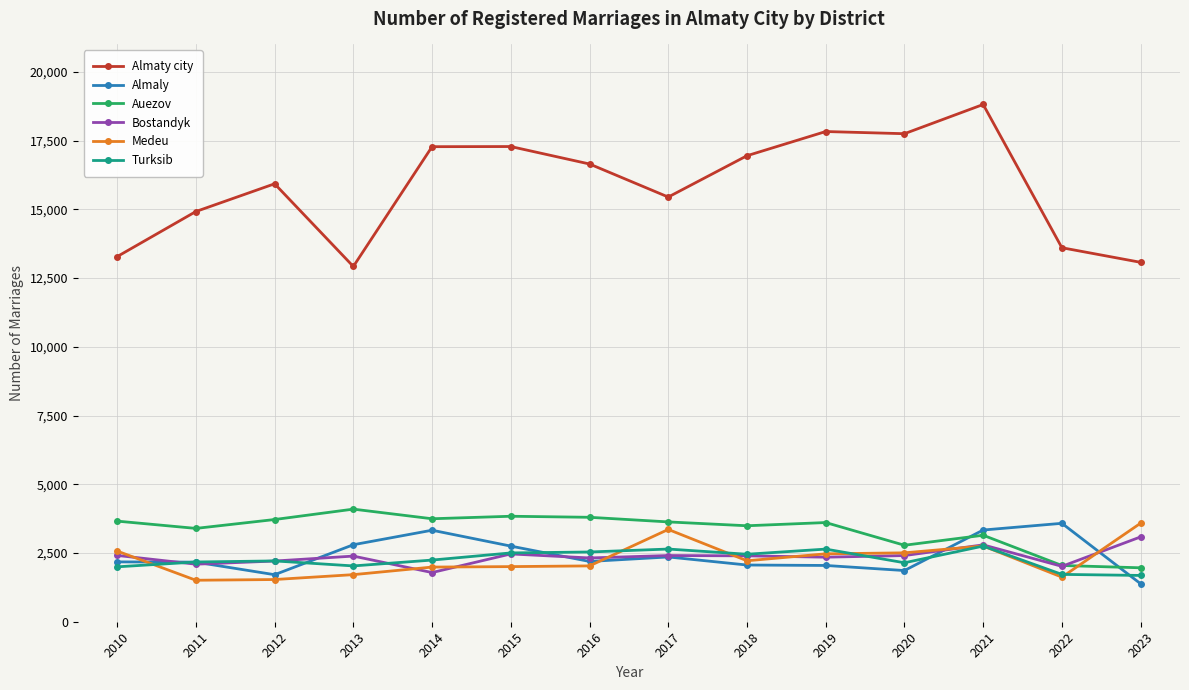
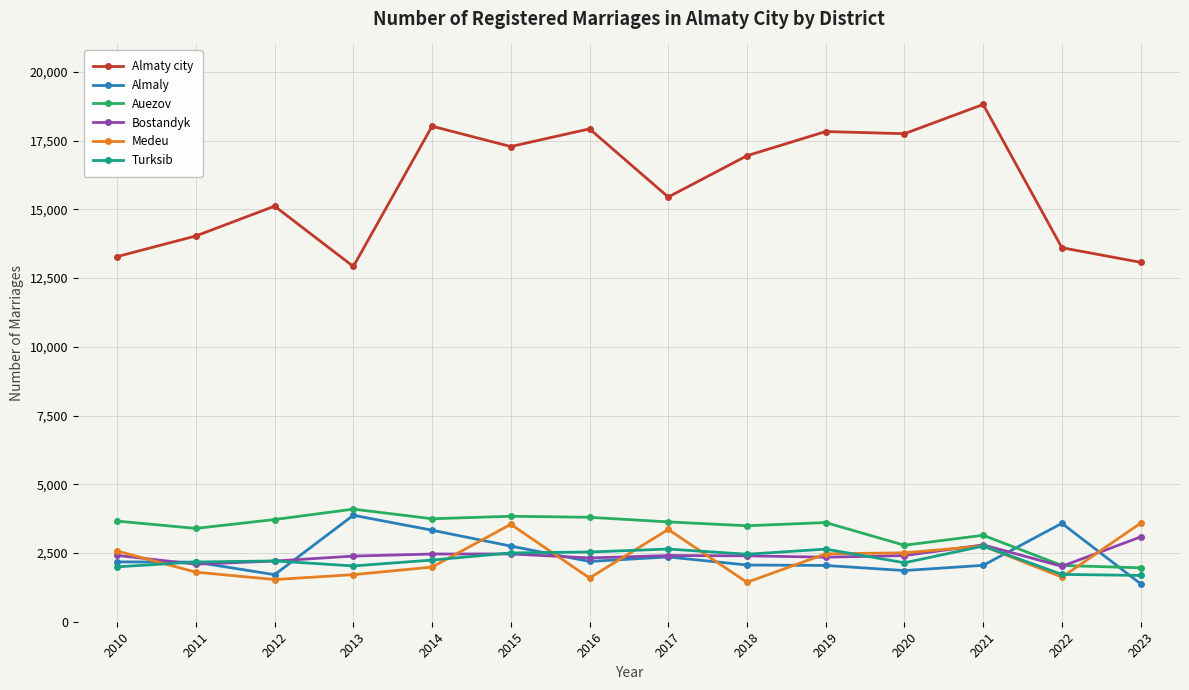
Almaty city, 2011: 14,900 -> 14,000
Medeu, 2011: 1,500 -> 1,800
Almaty city, 2012: 15,900 -> 15,100
Almaly, 2013: 2,800 -> 3,900
Almaty city, 2014: 17,300 -> 18,000
Bostandyk, 2014: 1,800 -> 2,500
Medeu, 2015: 2,000 -> 3,500
Almaty city, 2016: 16,700 -> 17,900
Medeu, 2016: 2,000 -> 1,600
Medeu, 2018: 2,200 -> 1,400
Almaly, 2021: 3,300 -> 2,100
